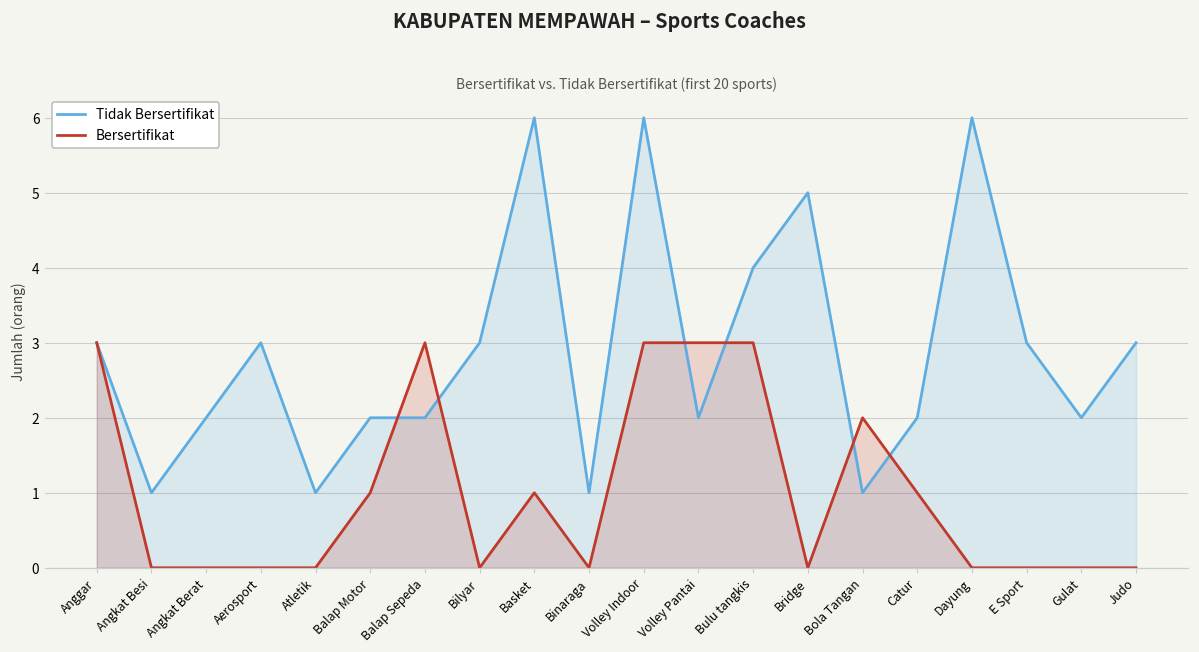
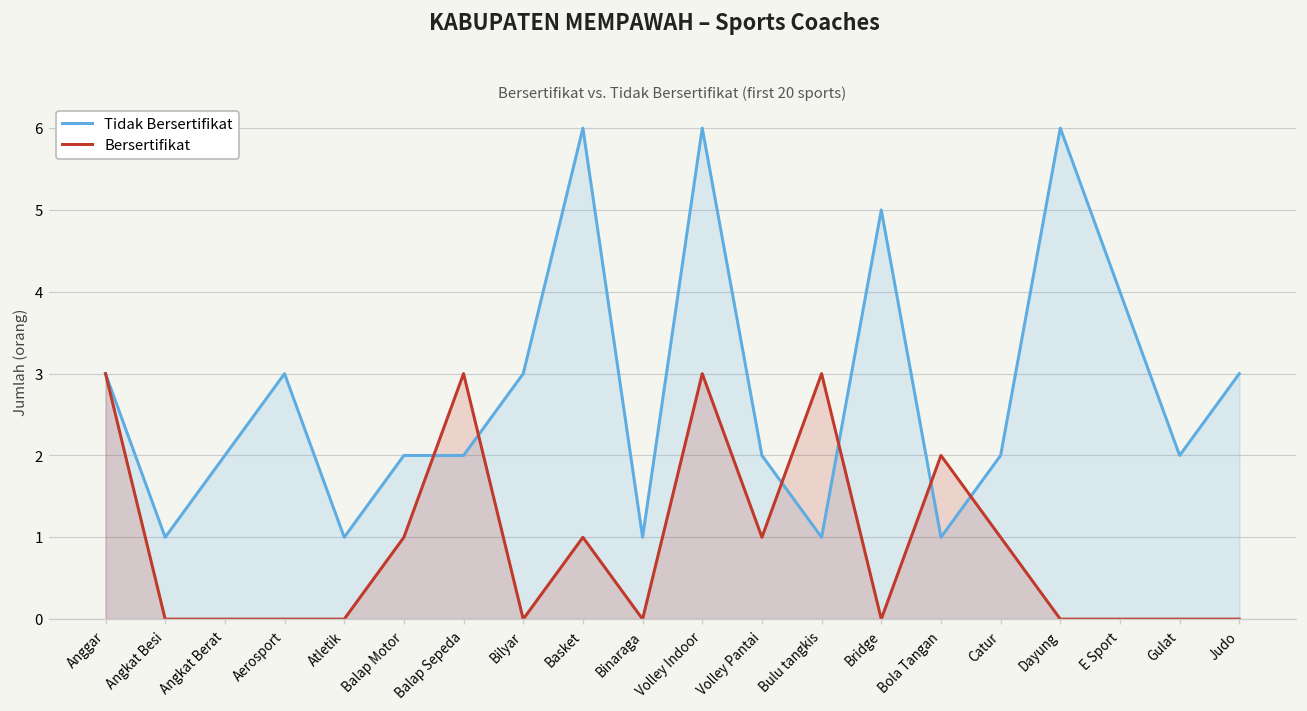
Bersertifikat, Volley Pantai: 3 -> 1
Tidak Bersertifikat, Bulu tangkis: 4 -> 1
Tidak Bersertifikat, E Sport: 3 -> 4
